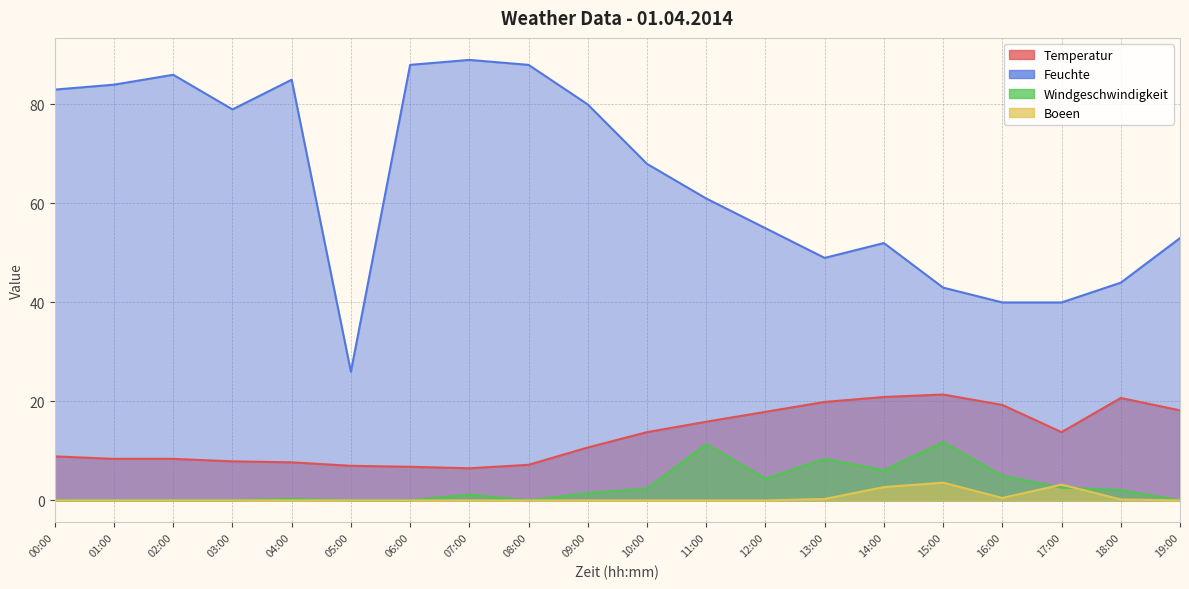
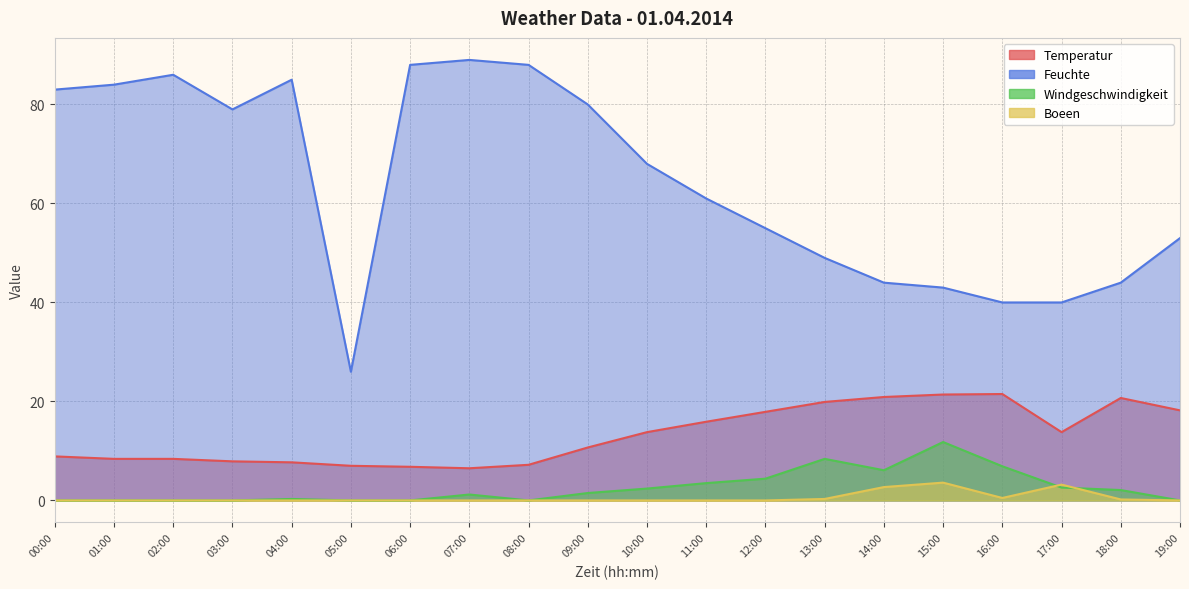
Windgeschwindigkeit, 11:00: 11 -> 4
Feuchte, 14:00: 52 -> 44
Temperatur, 16:00: 19 -> 22
Windgeschwindigkeit, 16:00: 5 -> 7
